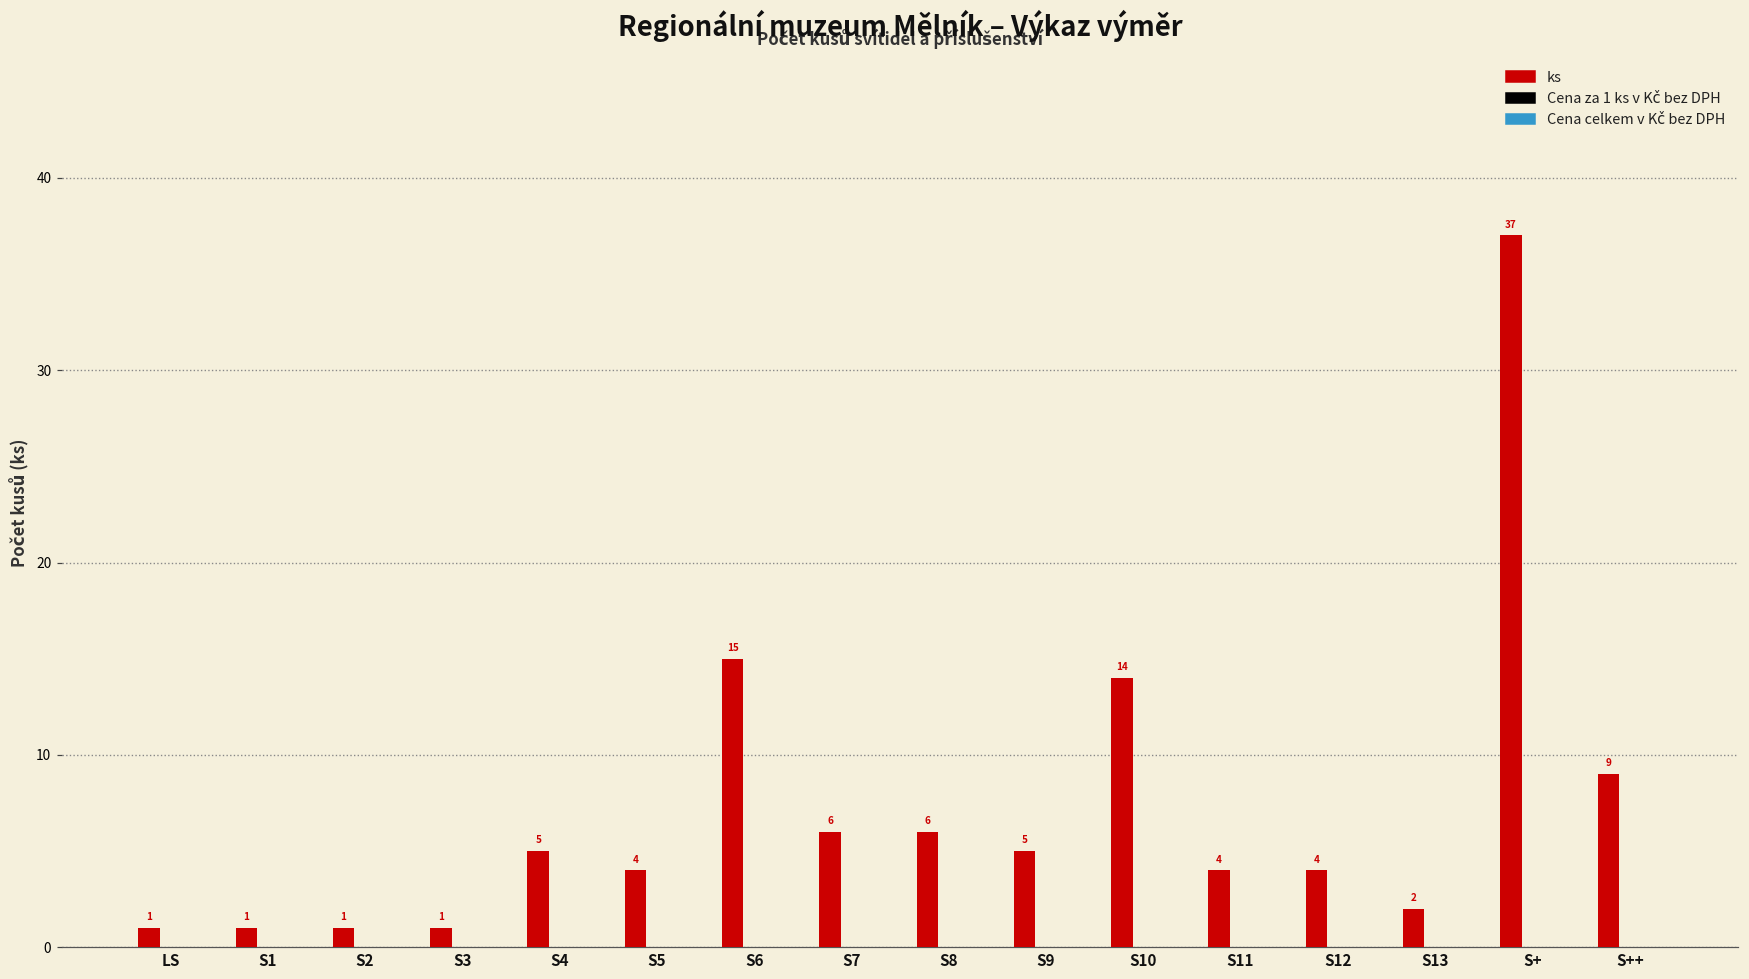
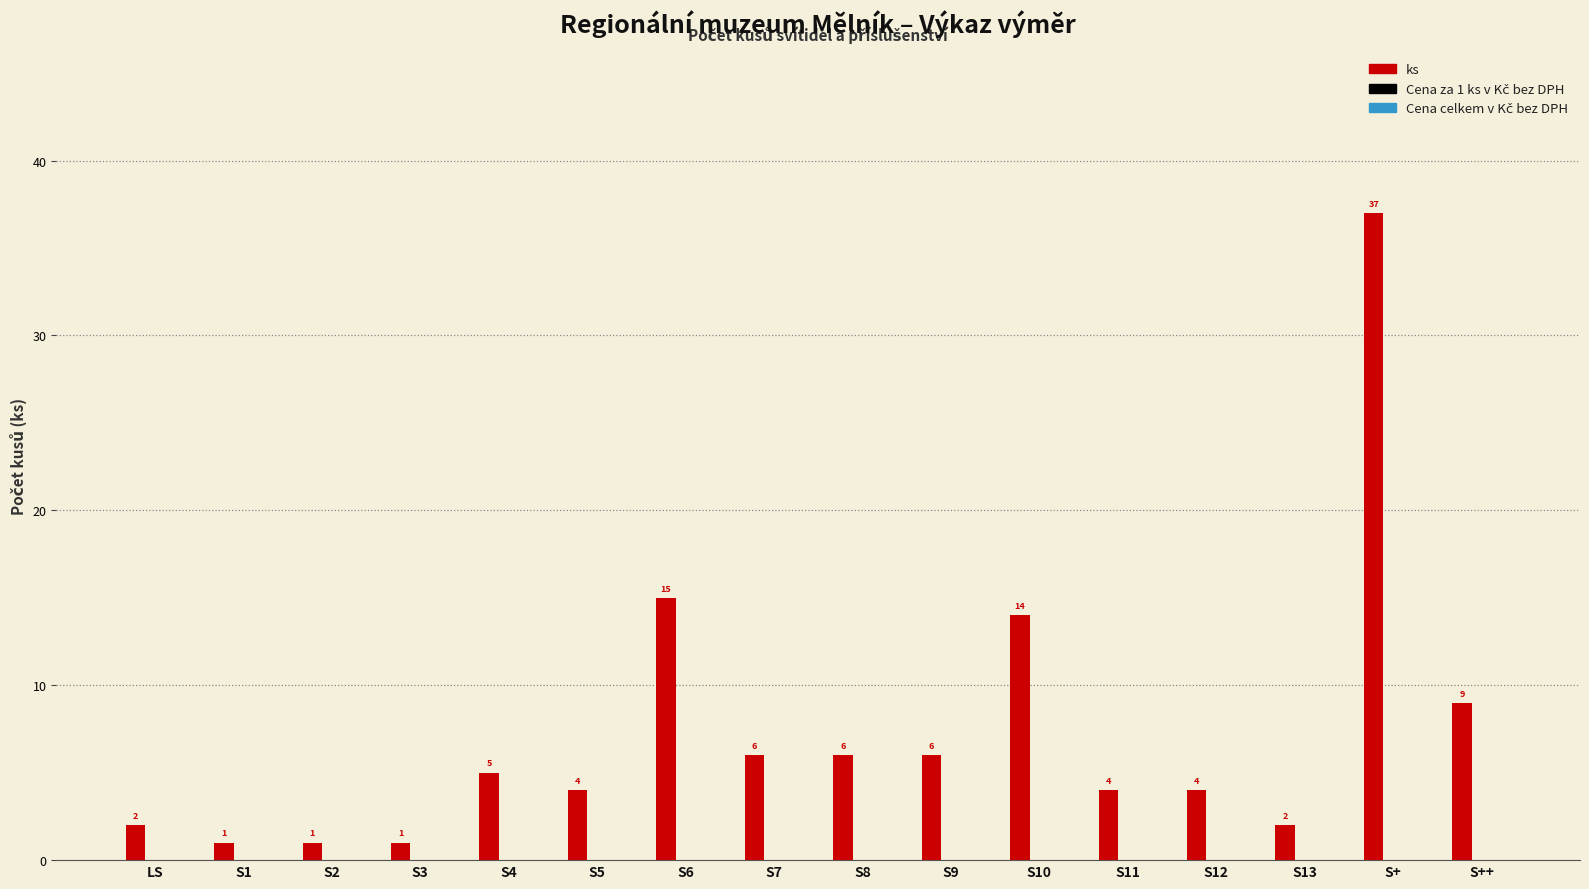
ks, LS: 1 -> 2
ks, S9: 5 -> 6
